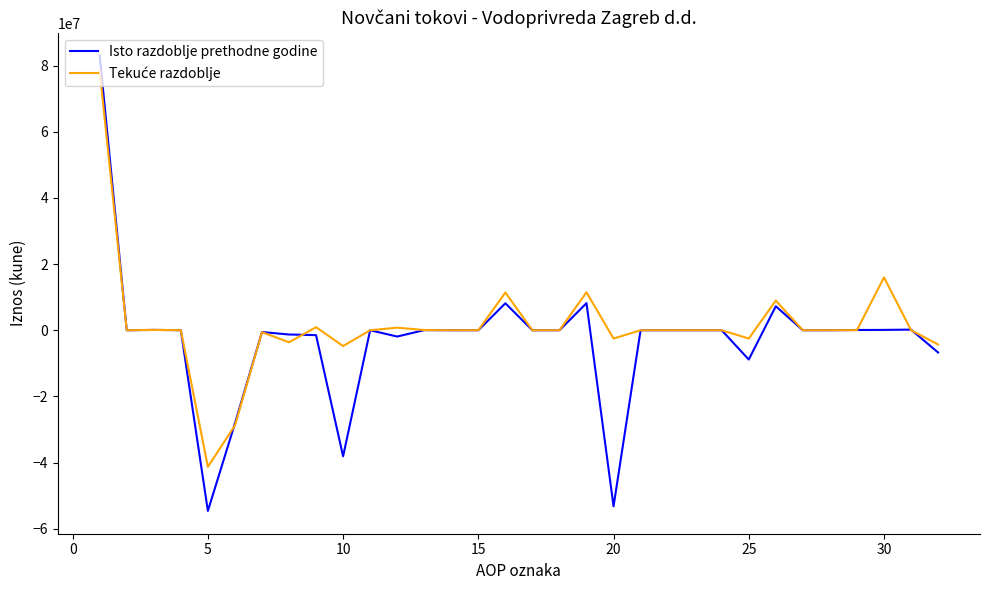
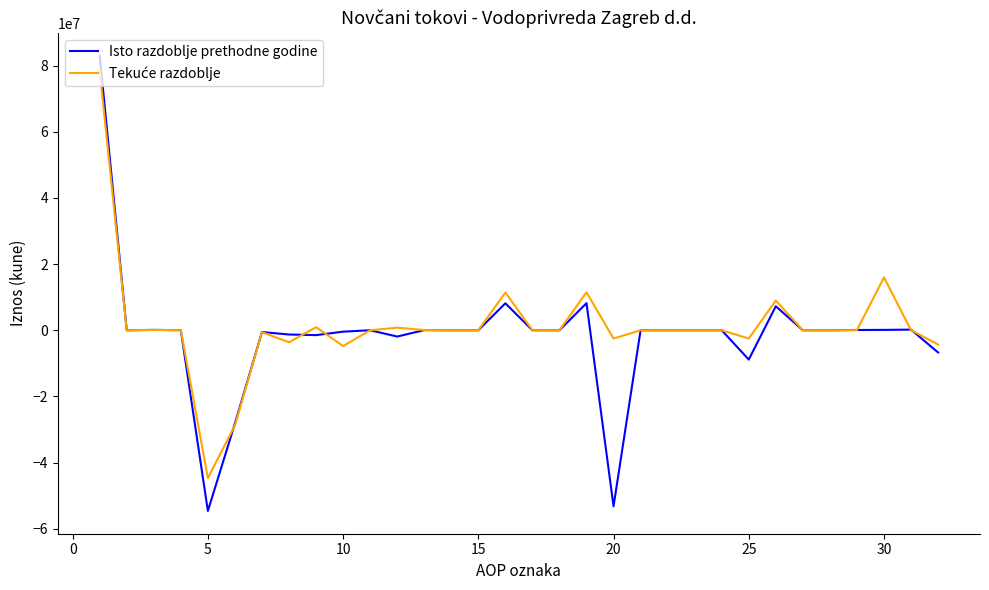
Tekuće razdoblje, 5: -41000000 -> -45000000
Isto razdoblje prethodne godine, 10: -38000000 -> 0
